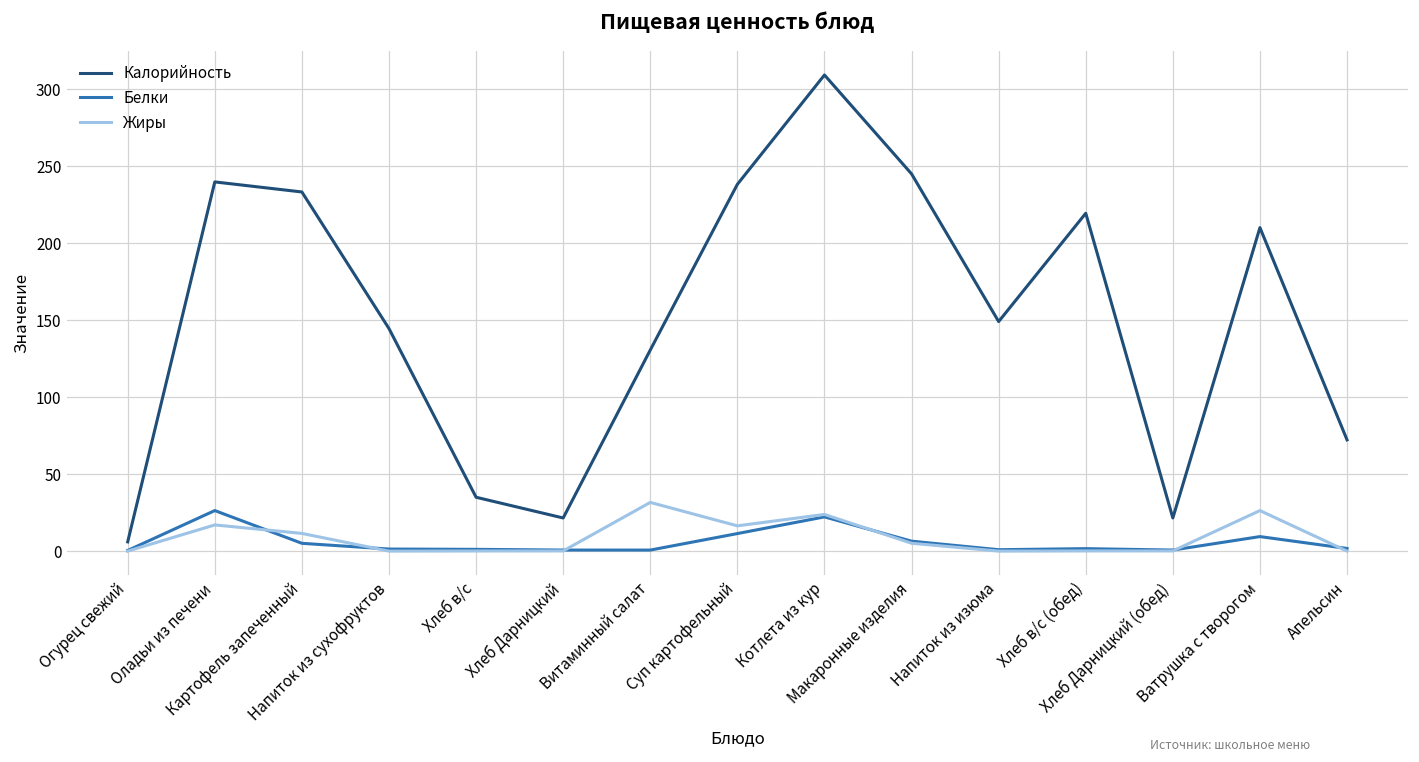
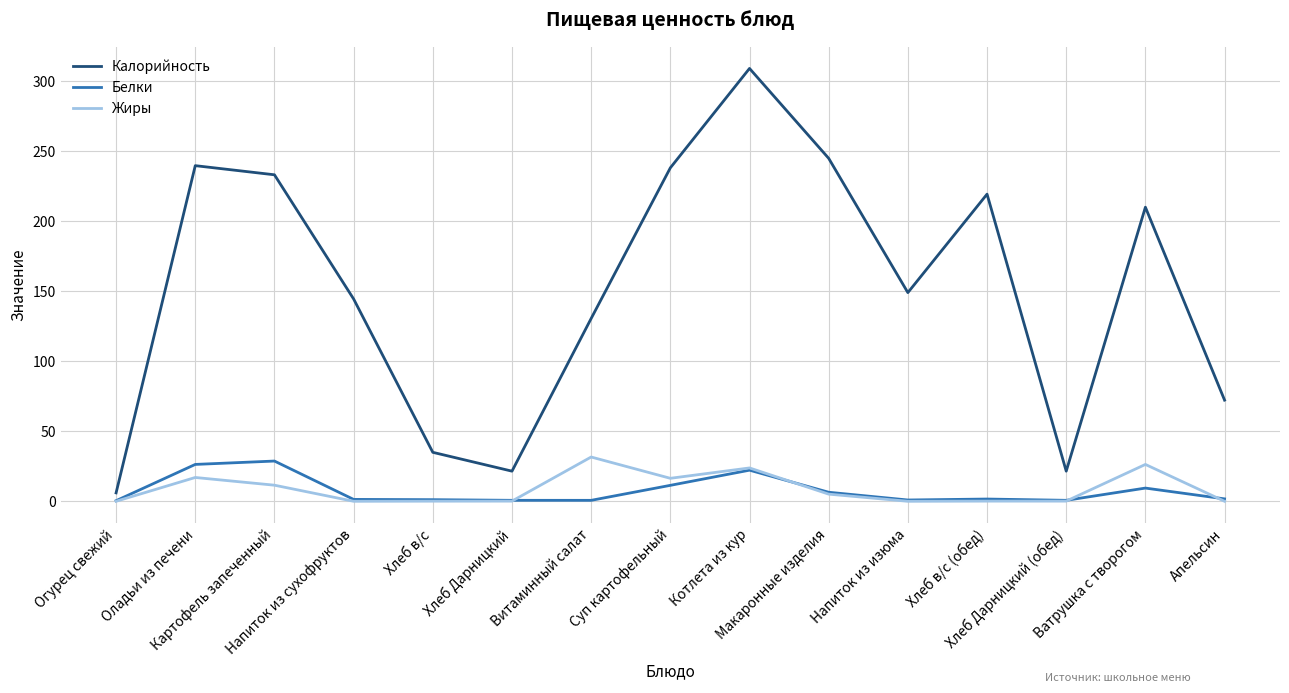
Белки, Картофель запеченный: 5 -> 29
